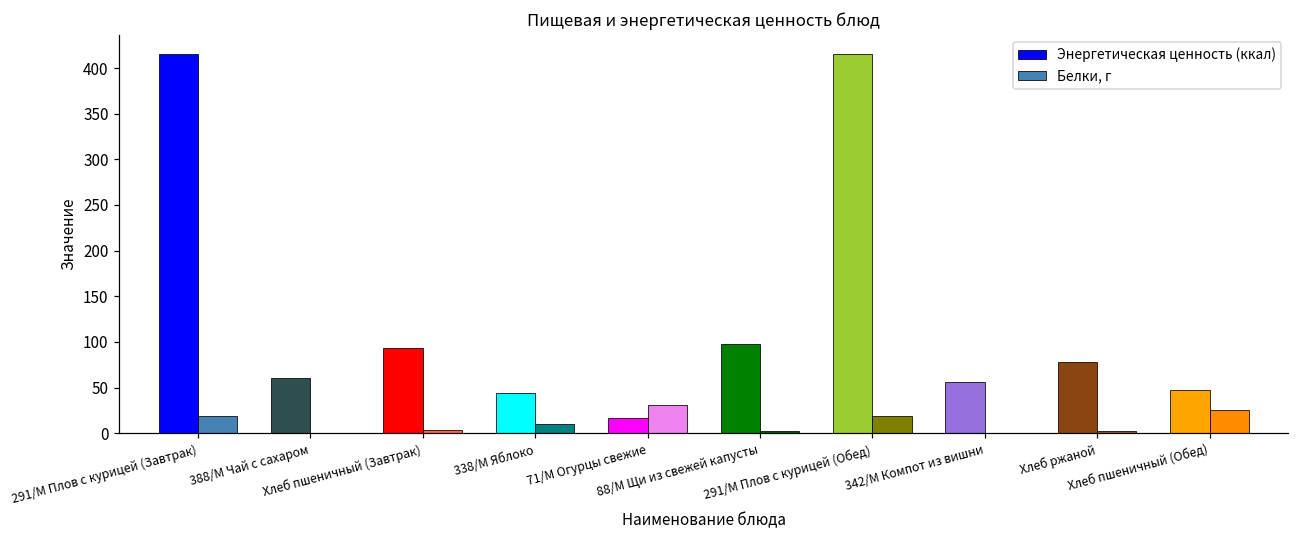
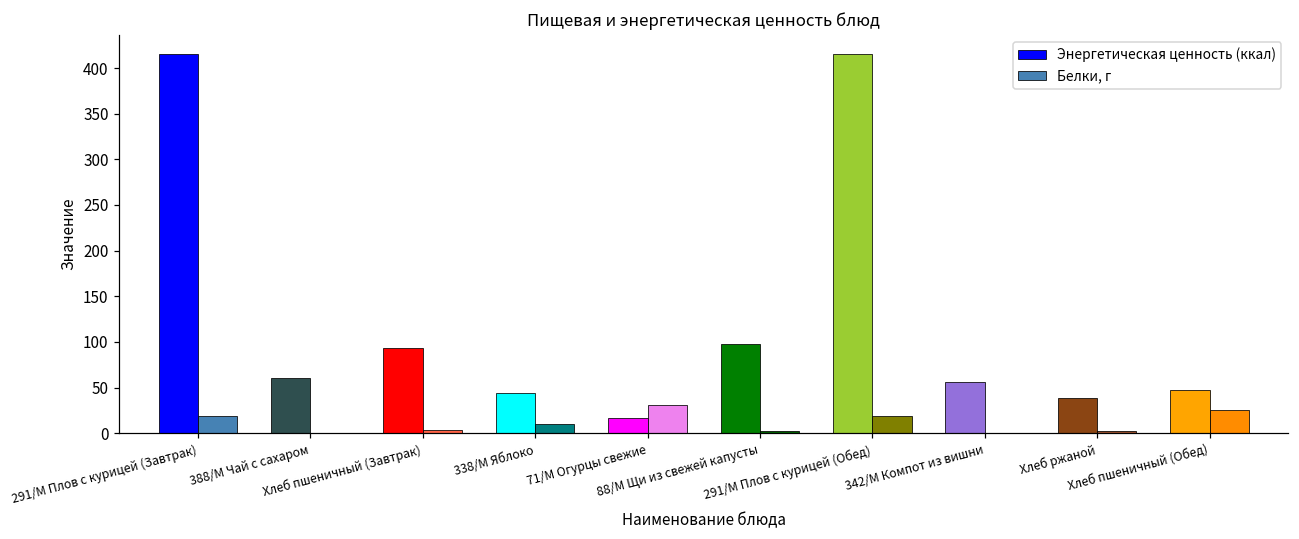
Энергетическая ценность (ккал), Хлеб ржаной: 80 -> 40
